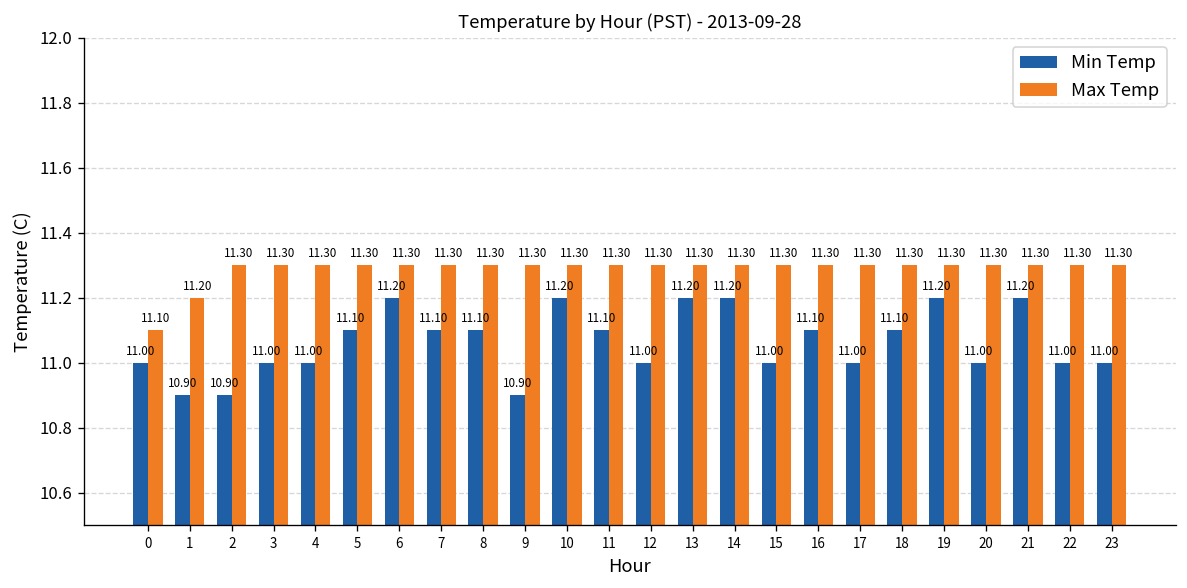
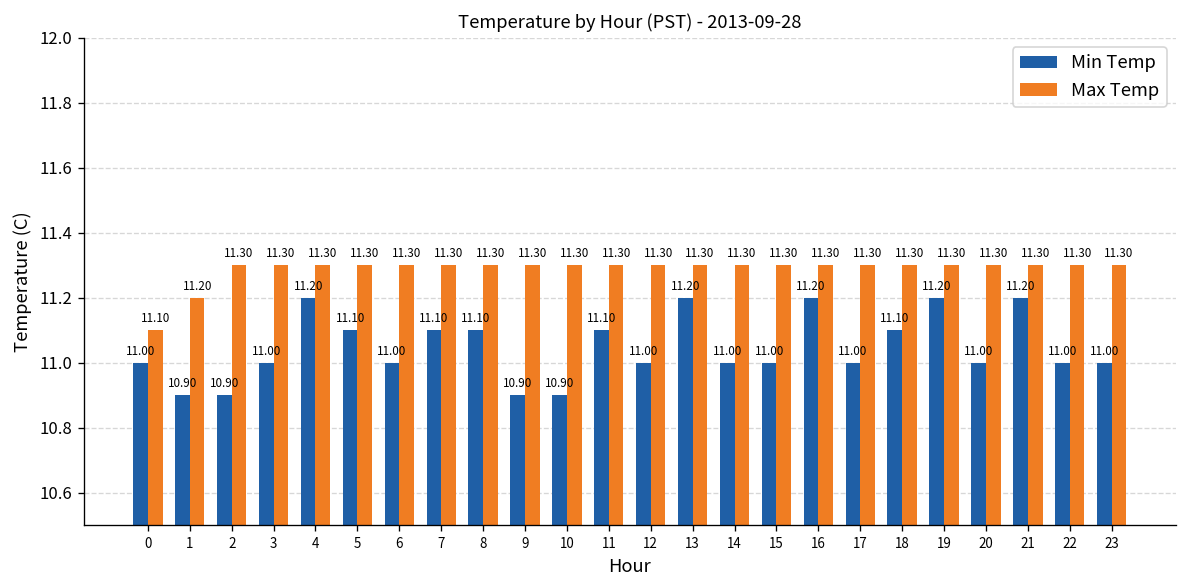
Min Temp, 4: 11.00 -> 11.20
Min Temp, 6: 11.20 -> 11.00
Min Temp, 10: 11.20 -> 10.90
Min Temp, 14: 11.20 -> 11.00
Min Temp, 16: 11.10 -> 11.20
